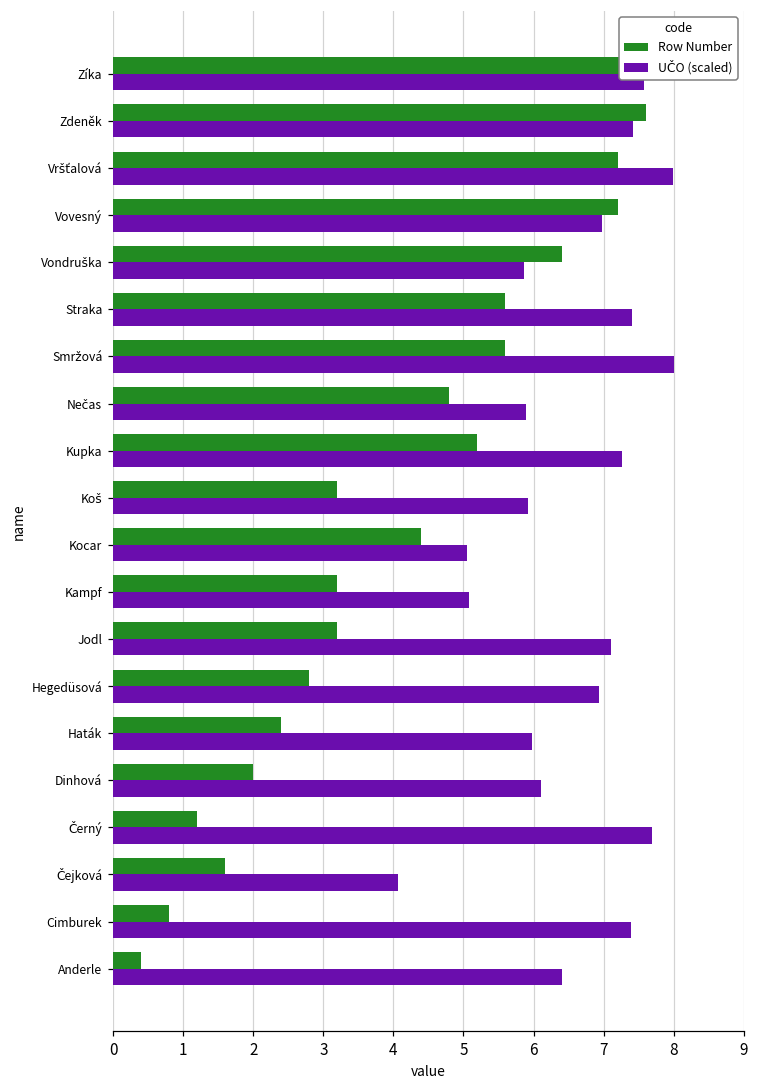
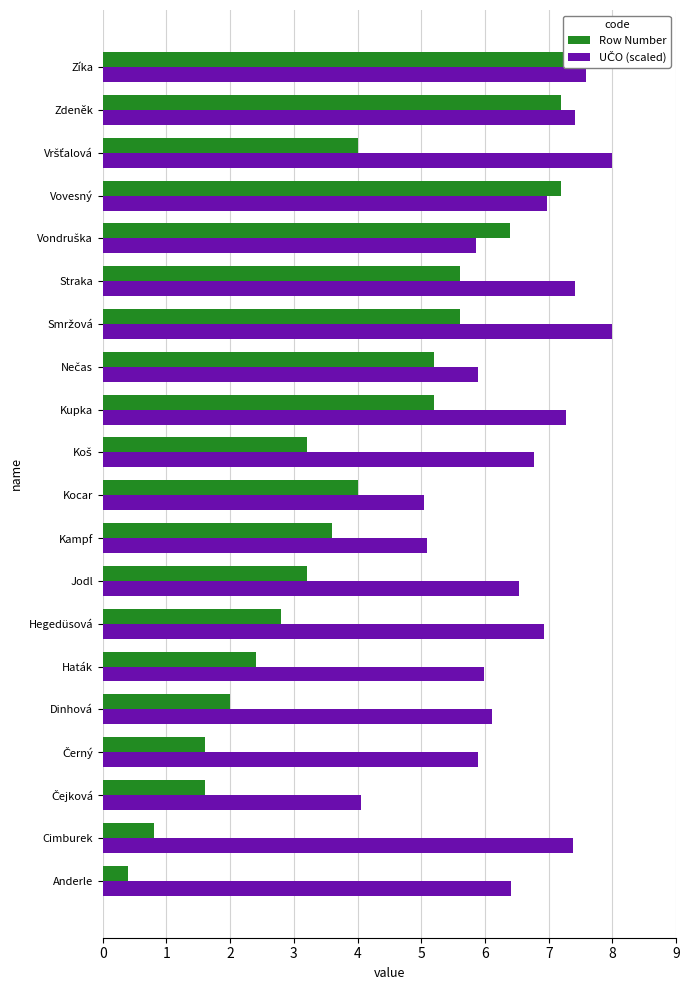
Row Number, Zdeněk: 7.6 -> 7.2
Row Number, Vršťalová: 7.2 -> 4.0
Row Number, Nečas: 4.8 -> 5.2
UČO (scaled), Koš: 5.9 -> 6.8
Row Number, Kocar: 4.4 -> 4.0
Row Number, Kampf: 3.2 -> 3.6
UČO (scaled), Jodl: 7.1 -> 6.5
Row Number, Černý: 1.2 -> 1.6
UČO (scaled), Černý: 7.7 -> 5.9
